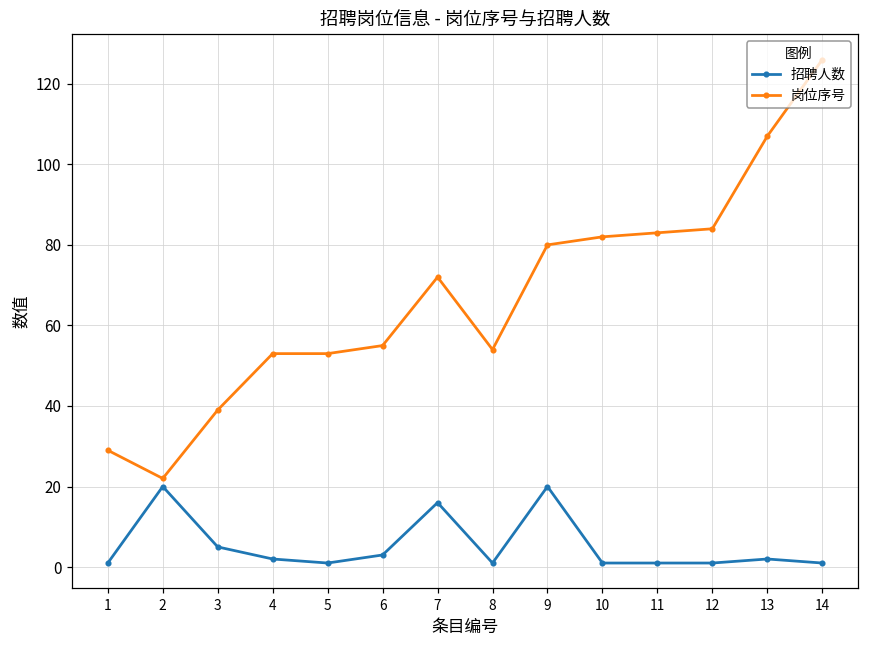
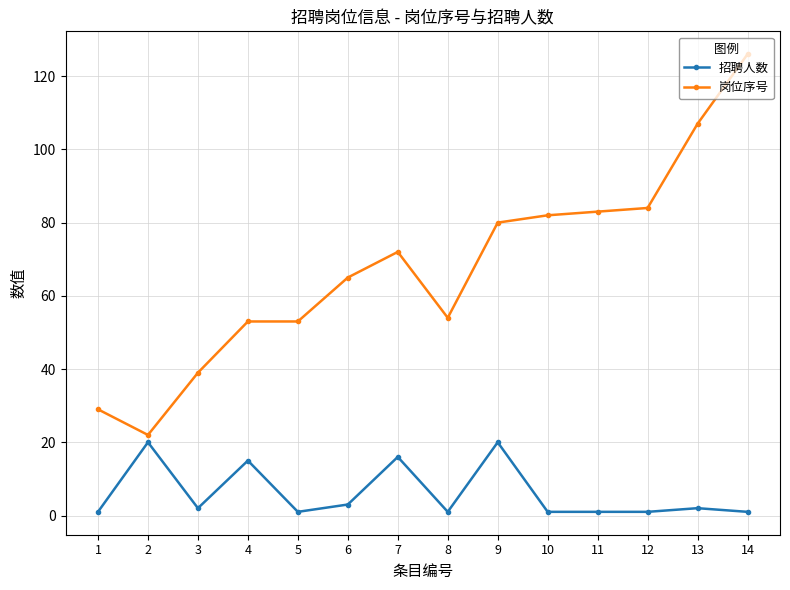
招聘人数, 3: 5 -> 2
招聘人数, 4: 2 -> 15
岗位序号, 6: 55 -> 65
